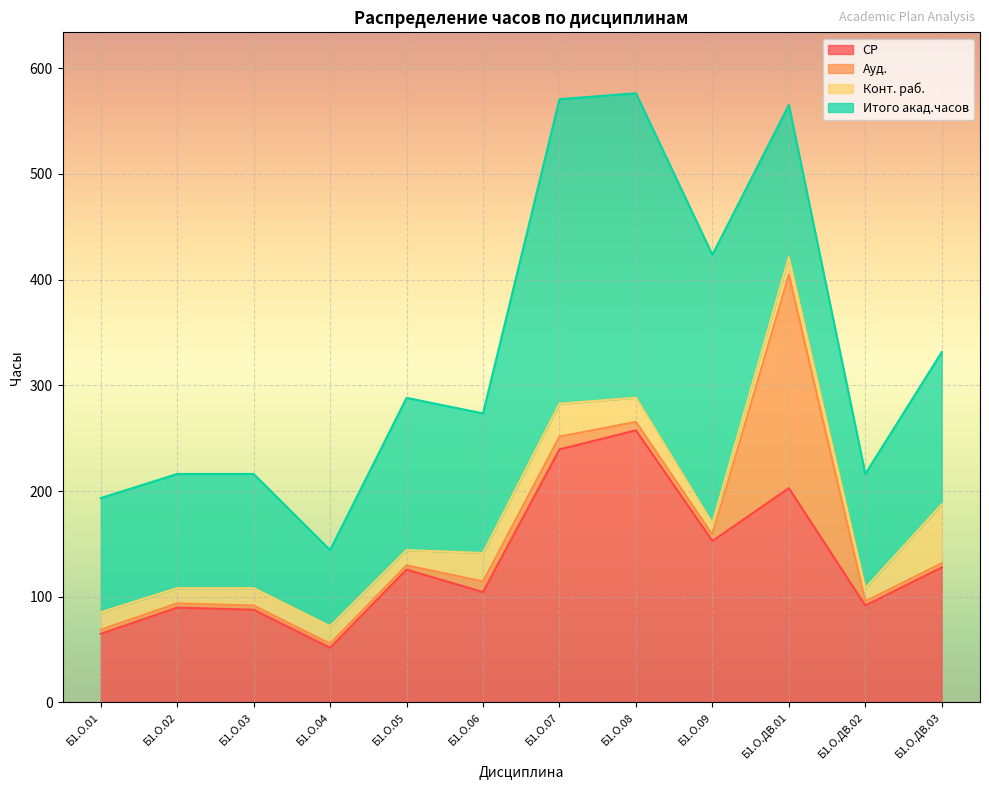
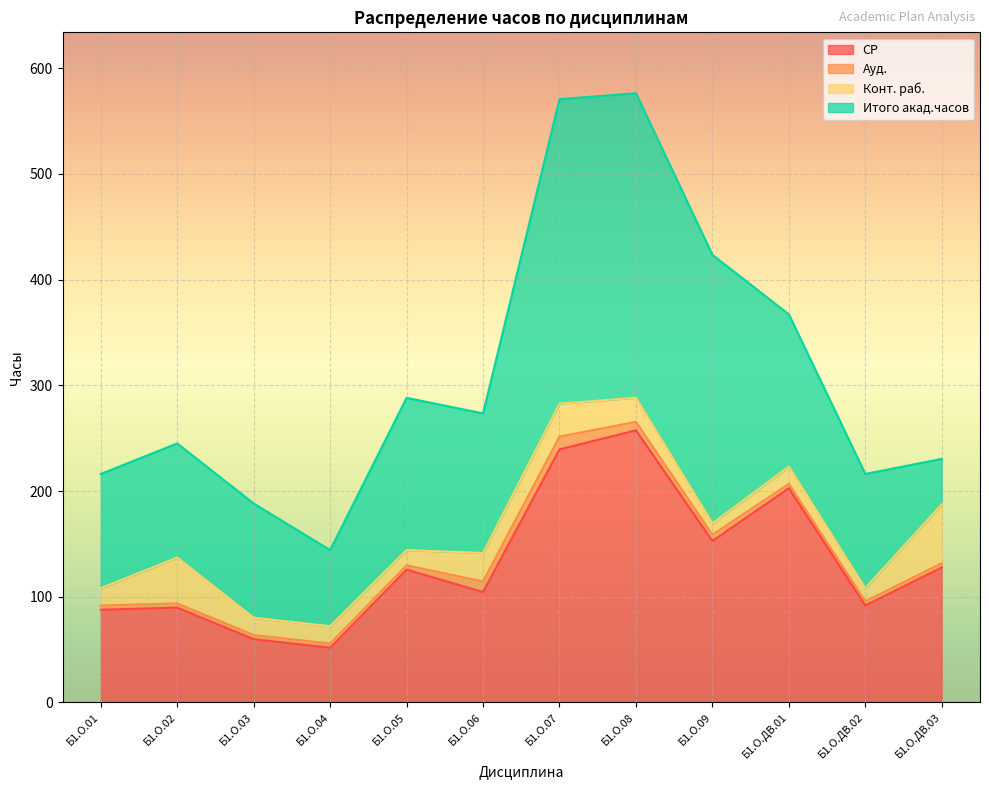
СР, Б1.О.01: 65 -> 88
Конт. раб., Б1.О.02: 14 -> 43
СР, Б1.О.03: 88 -> 60
Ауд., Б1.О.ДВ.01: 202 -> 4
Итого акад.часов, Б1.О.ДВ.03: 144 -> 43
